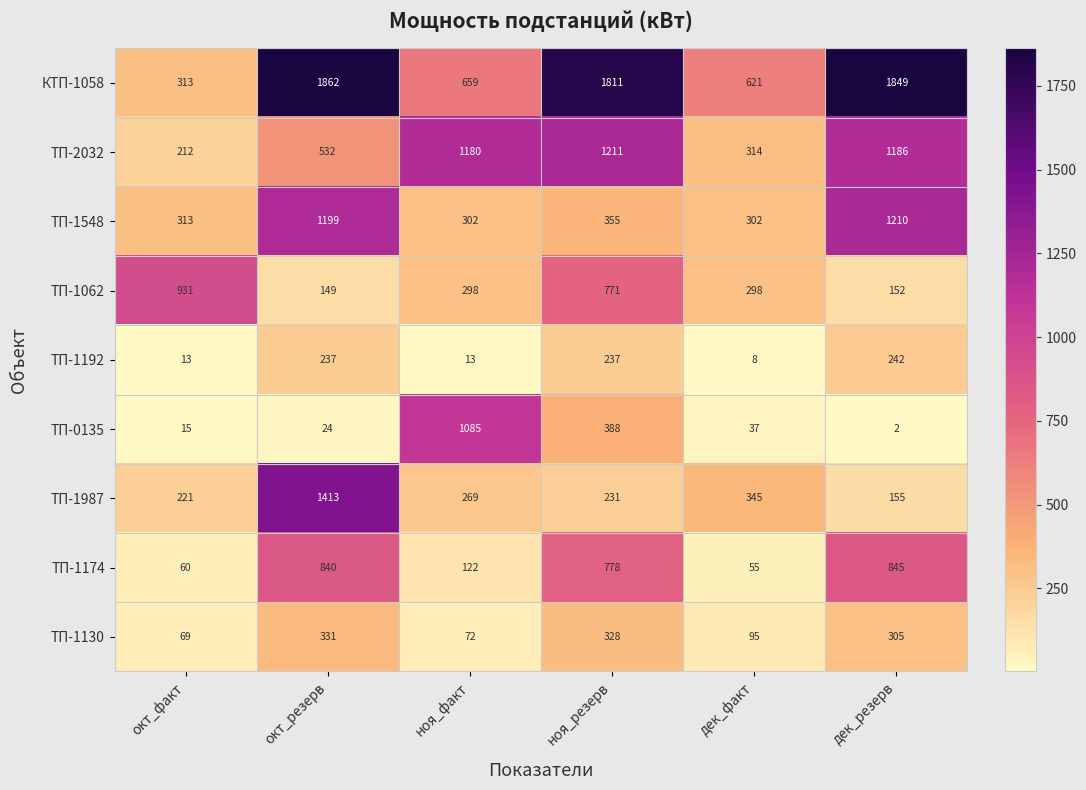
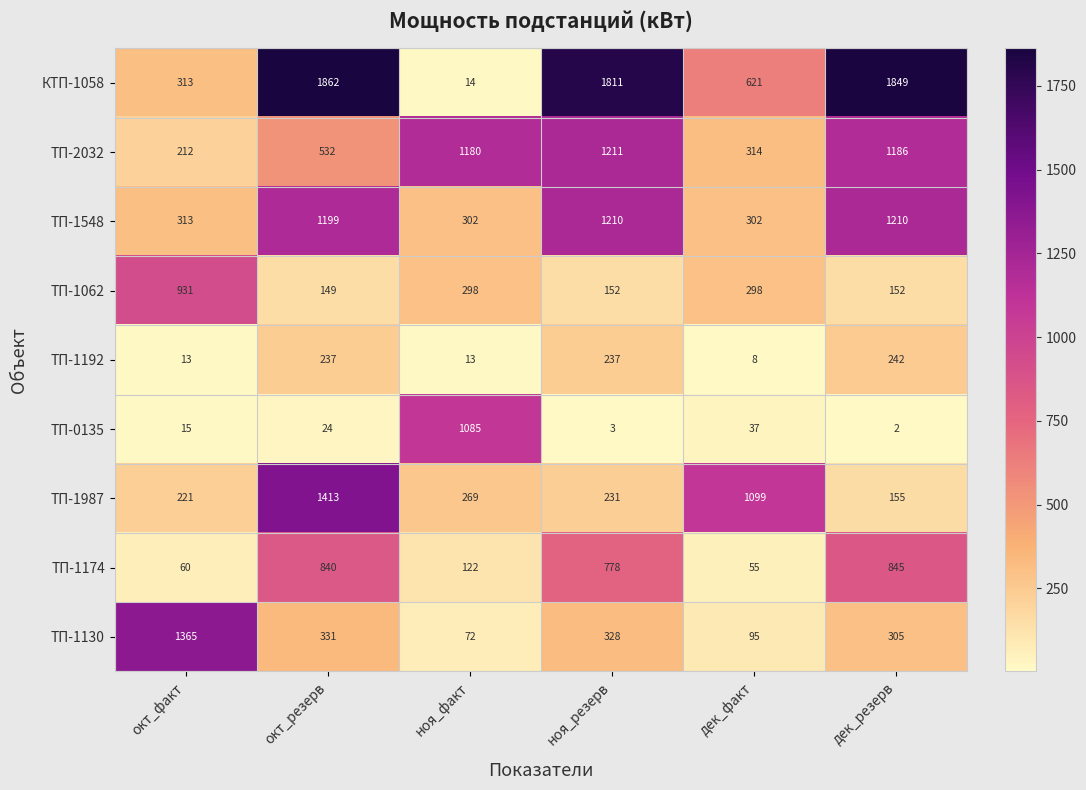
КТП-1058, ноя_факт: 659 -> 14
ТП-1548, ноя_резерв: 355 -> 1210
ТП-1062, ноя_резерв: 771 -> 152
ТП-0135, ноя_резерв: 388 -> 3
ТП-1987, дек_факт: 345 -> 1099
ТП-1130, окт_факт: 69 -> 1365
